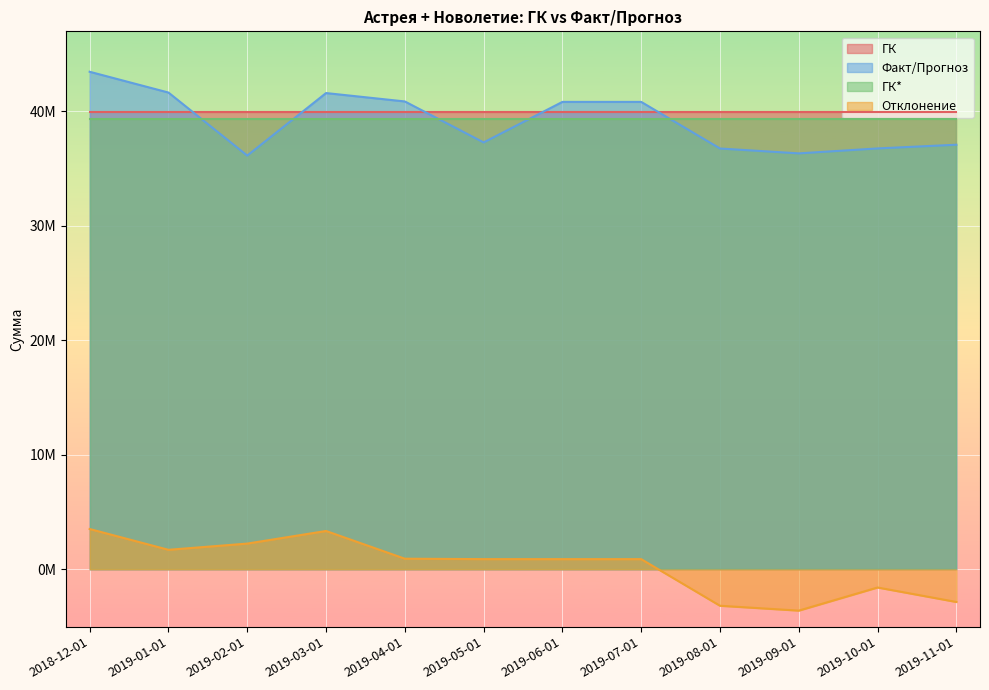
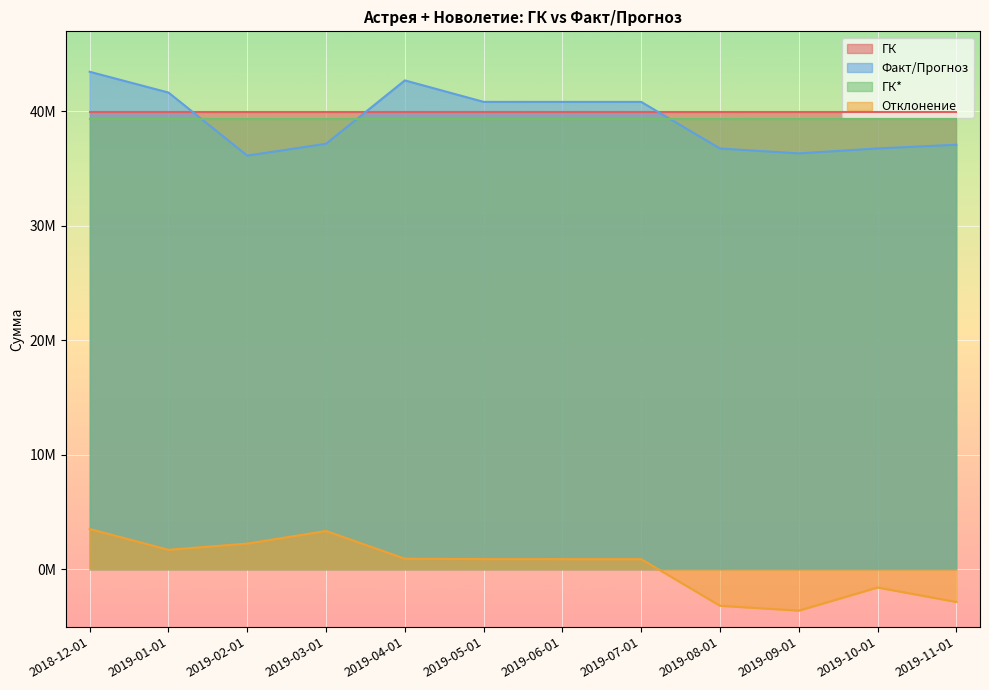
Факт/Прогноз, 2019-03-01: 41600000 -> 37200000
Факт/Прогноз, 2019-04-01: 40900000 -> 42700000
Факт/Прогноз, 2019-05-01: 37300000 -> 40800000
